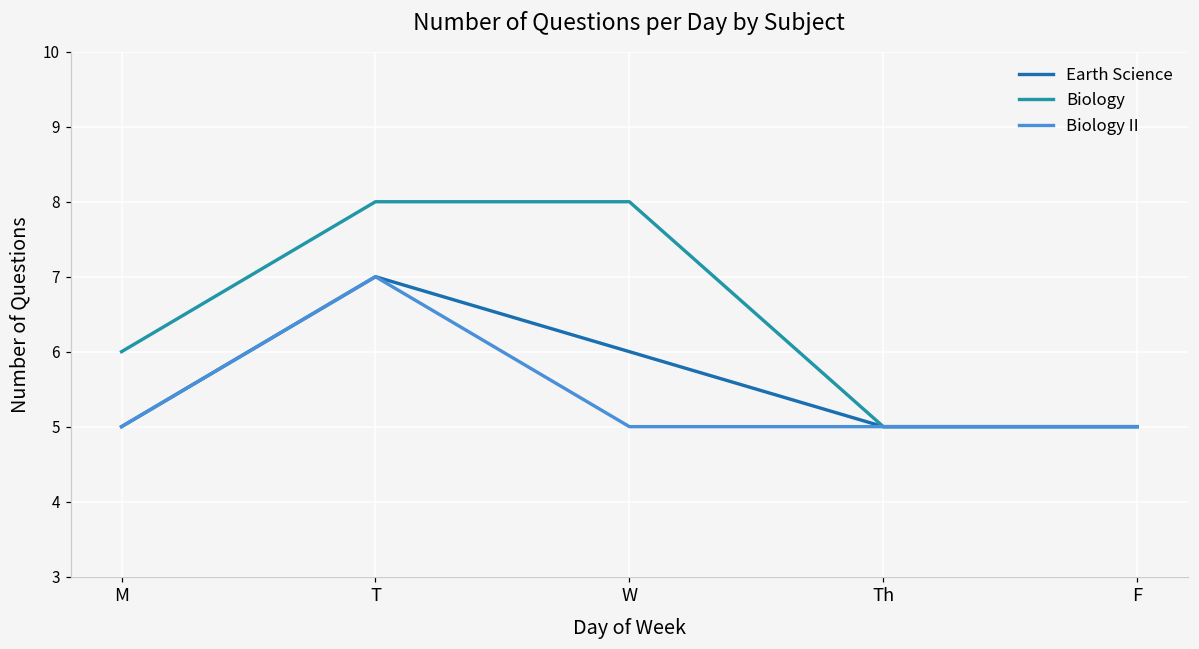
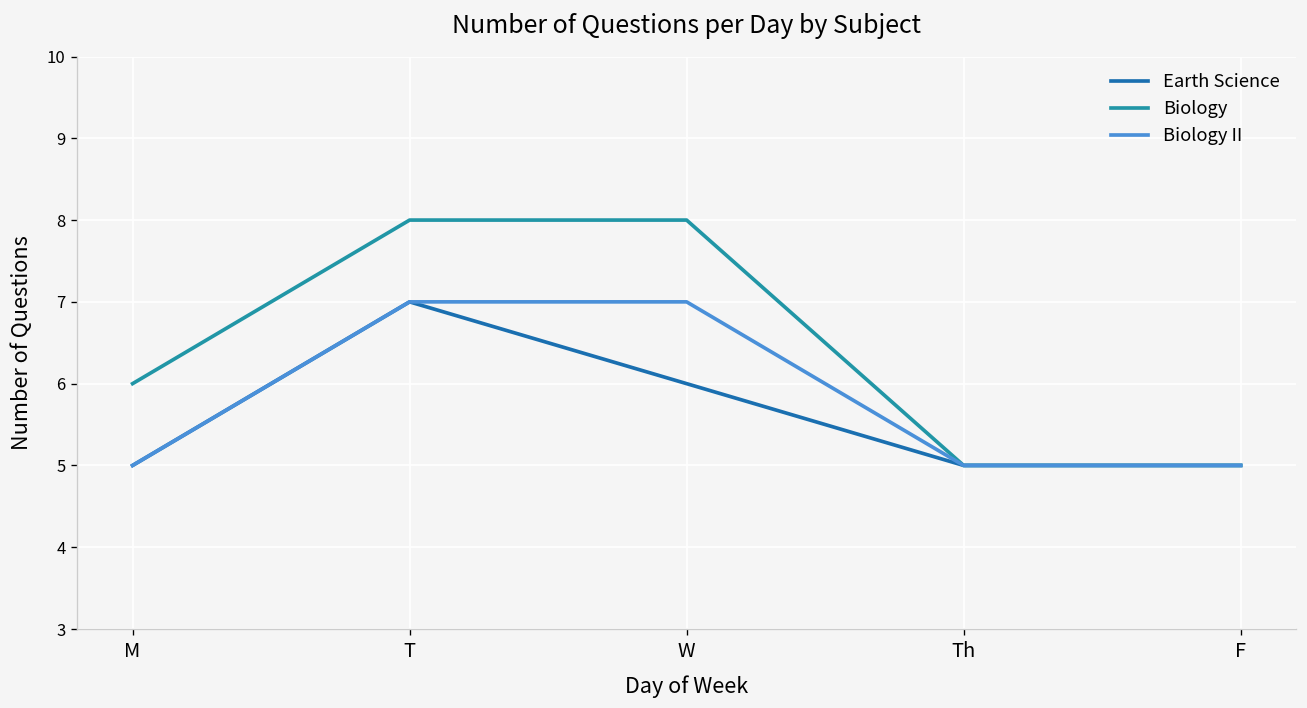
Biology II, W: 5 -> 7
